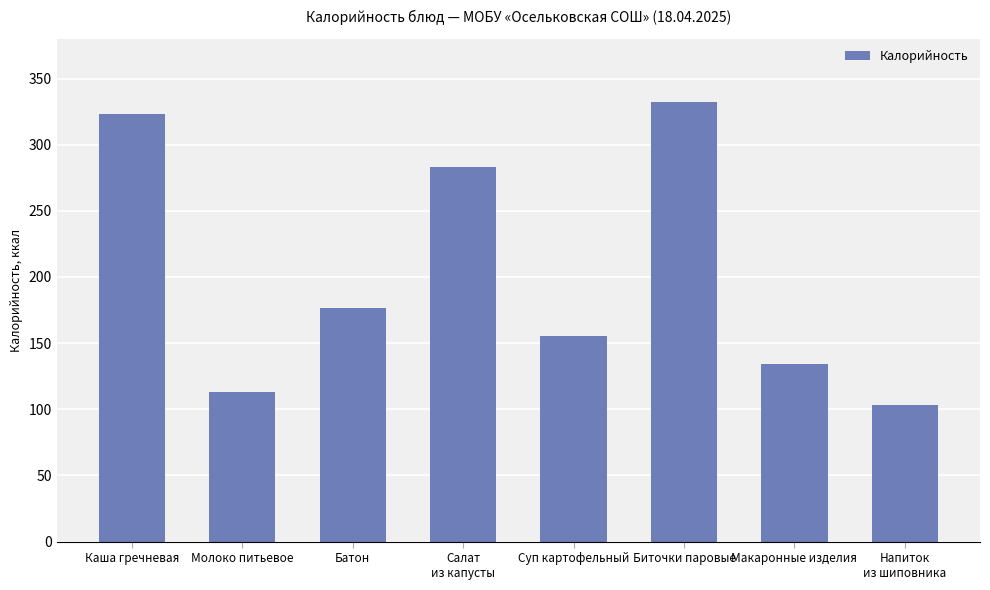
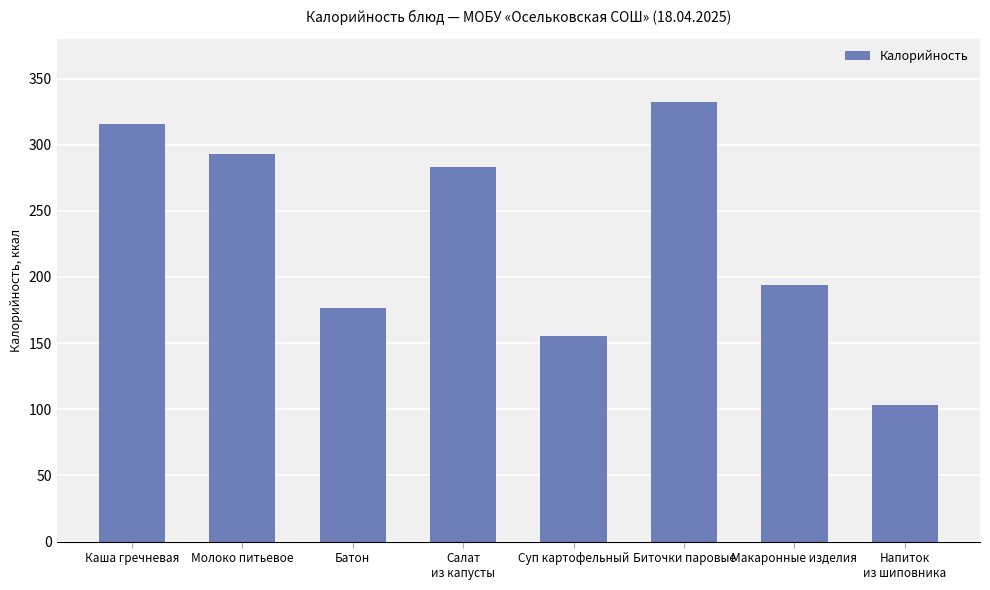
Каша гречневая: 323 -> 315
Молоко питьевое: 113 -> 293
Макаронные изделия: 134 -> 194
